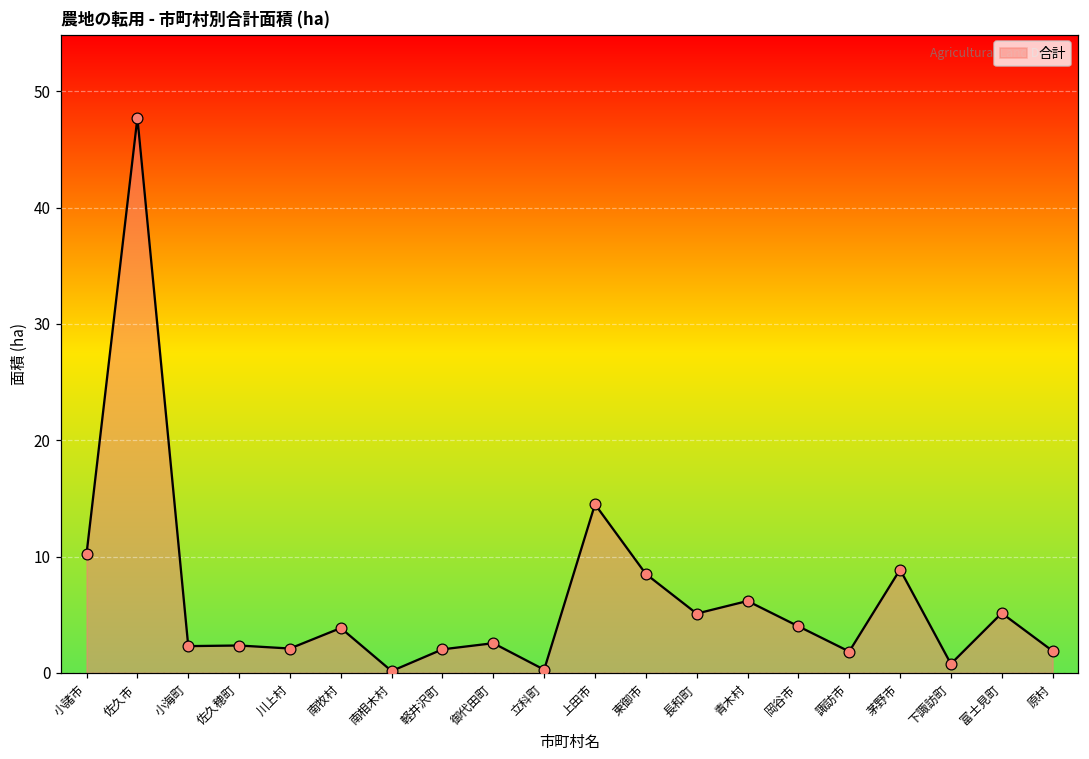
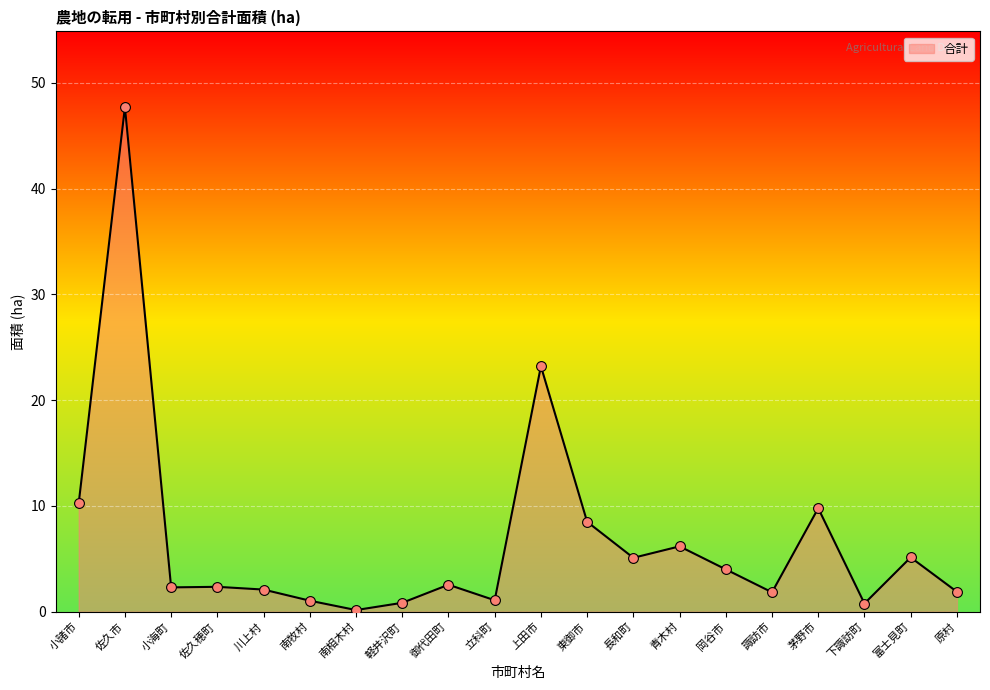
南牧村: 3.9 -> 1.0
軽井沢町: 2.0 -> 0.8
立科町: 0.3 -> 1.1
上田市: 14.5 -> 23.2
茅野市: 8.9 -> 9.8
